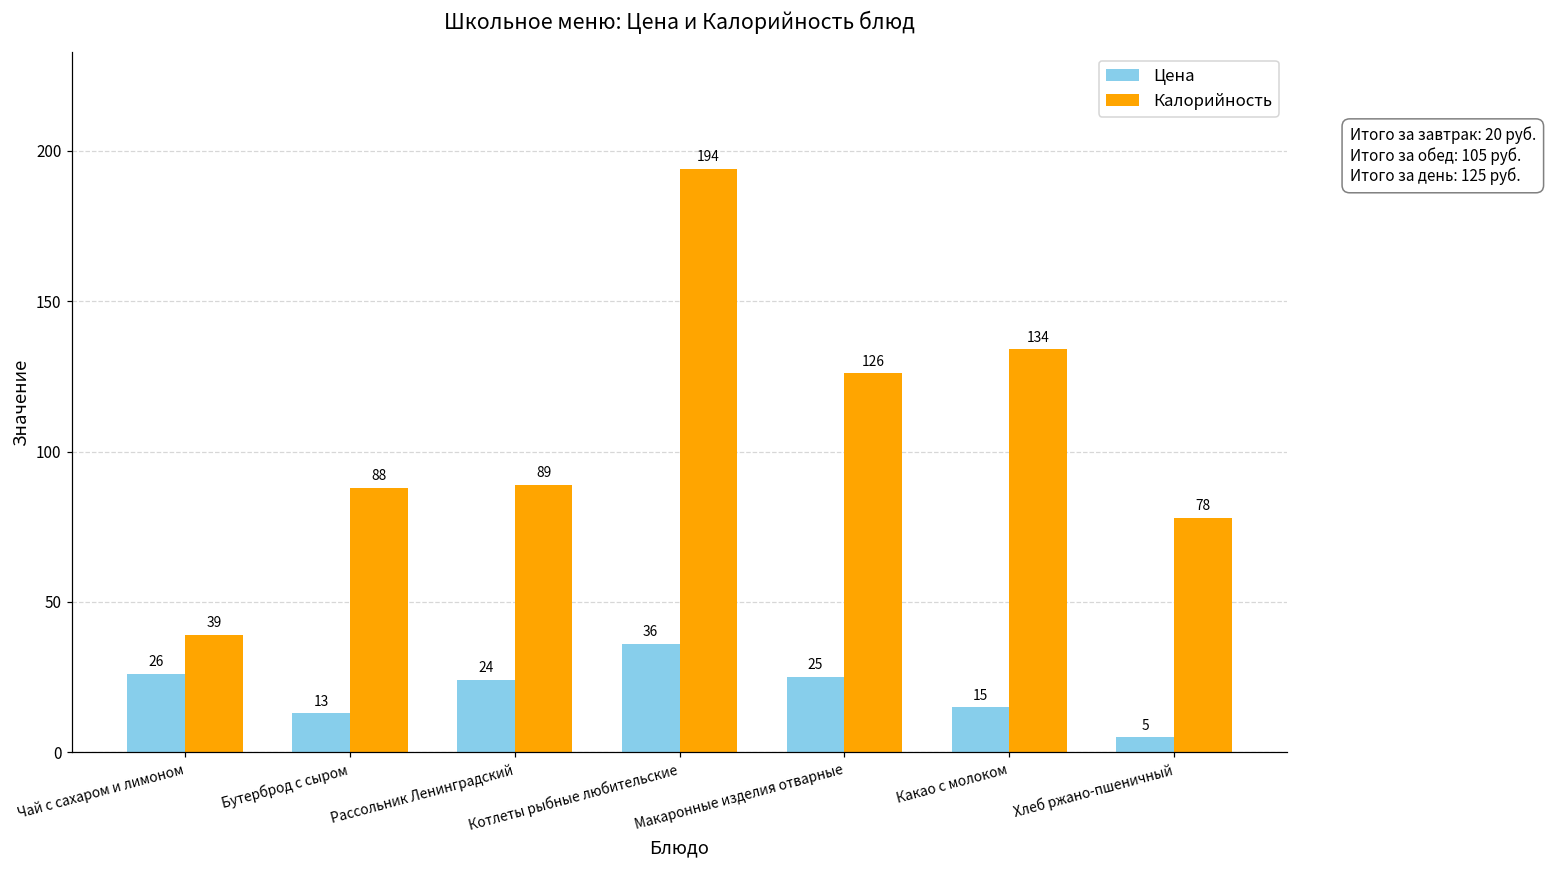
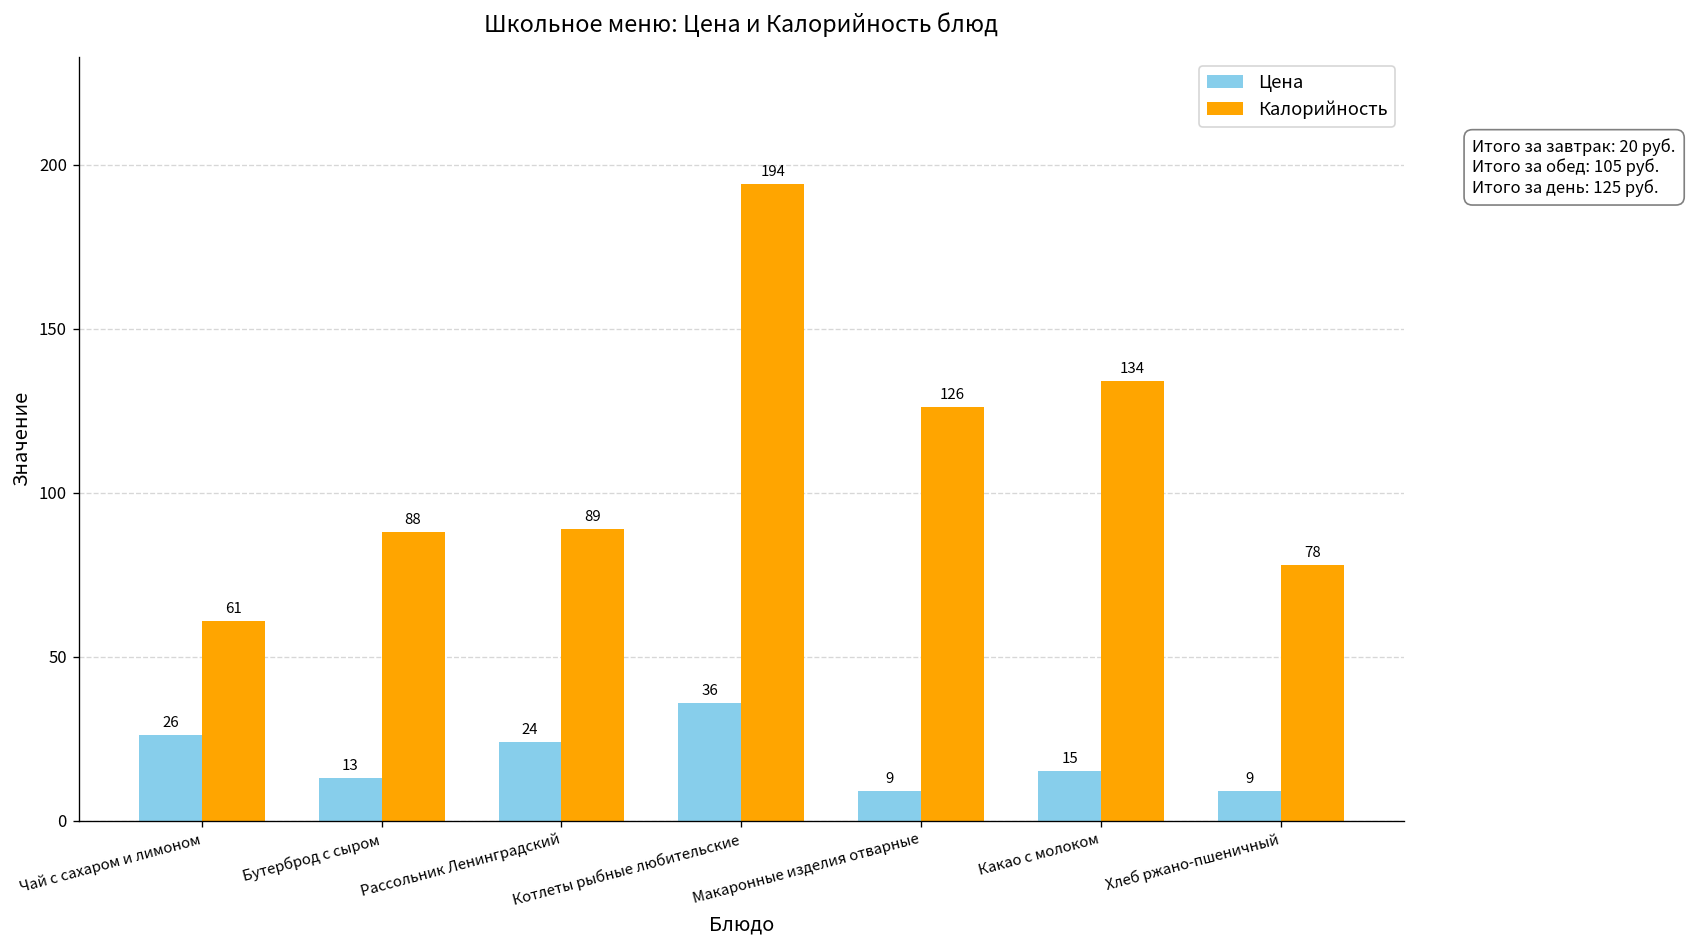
Калорийность, Чай с сахаром и лимоном: 39 -> 61
Цена, Макаронные изделия отварные: 25 -> 9
Цена, Хлеб ржано-пшеничный: 5 -> 9
